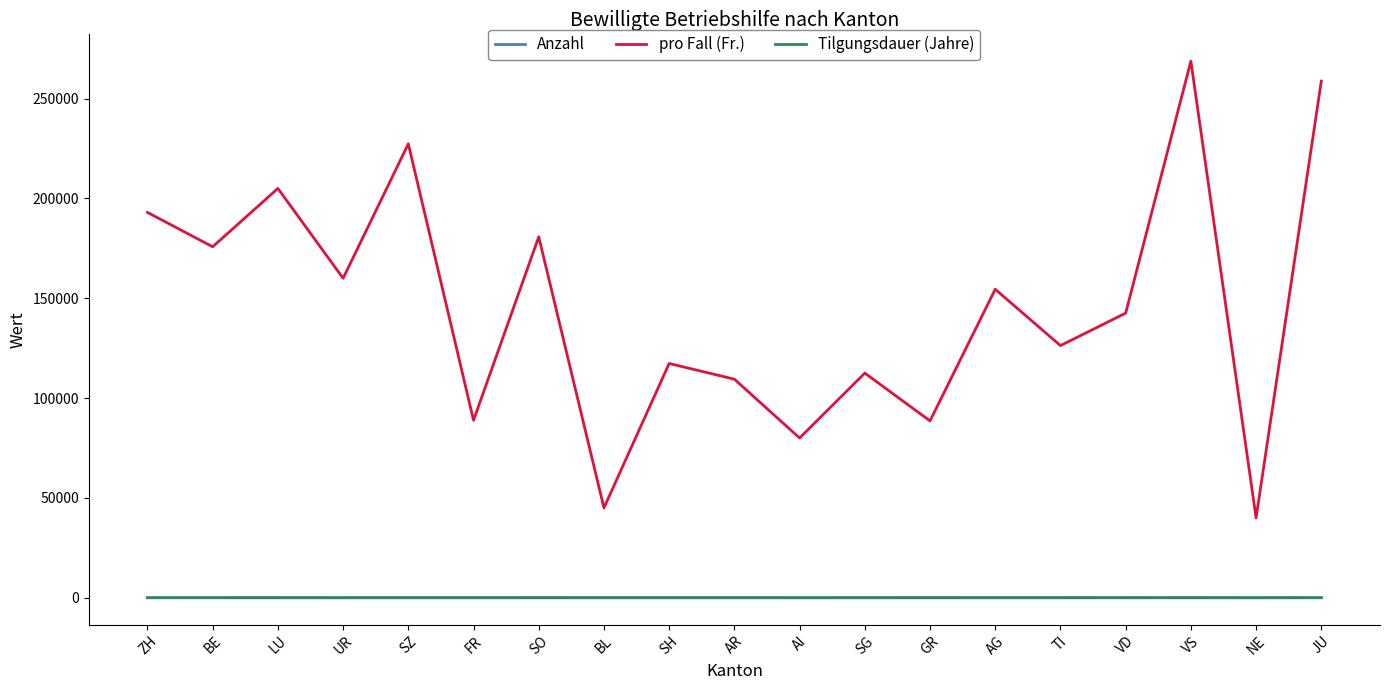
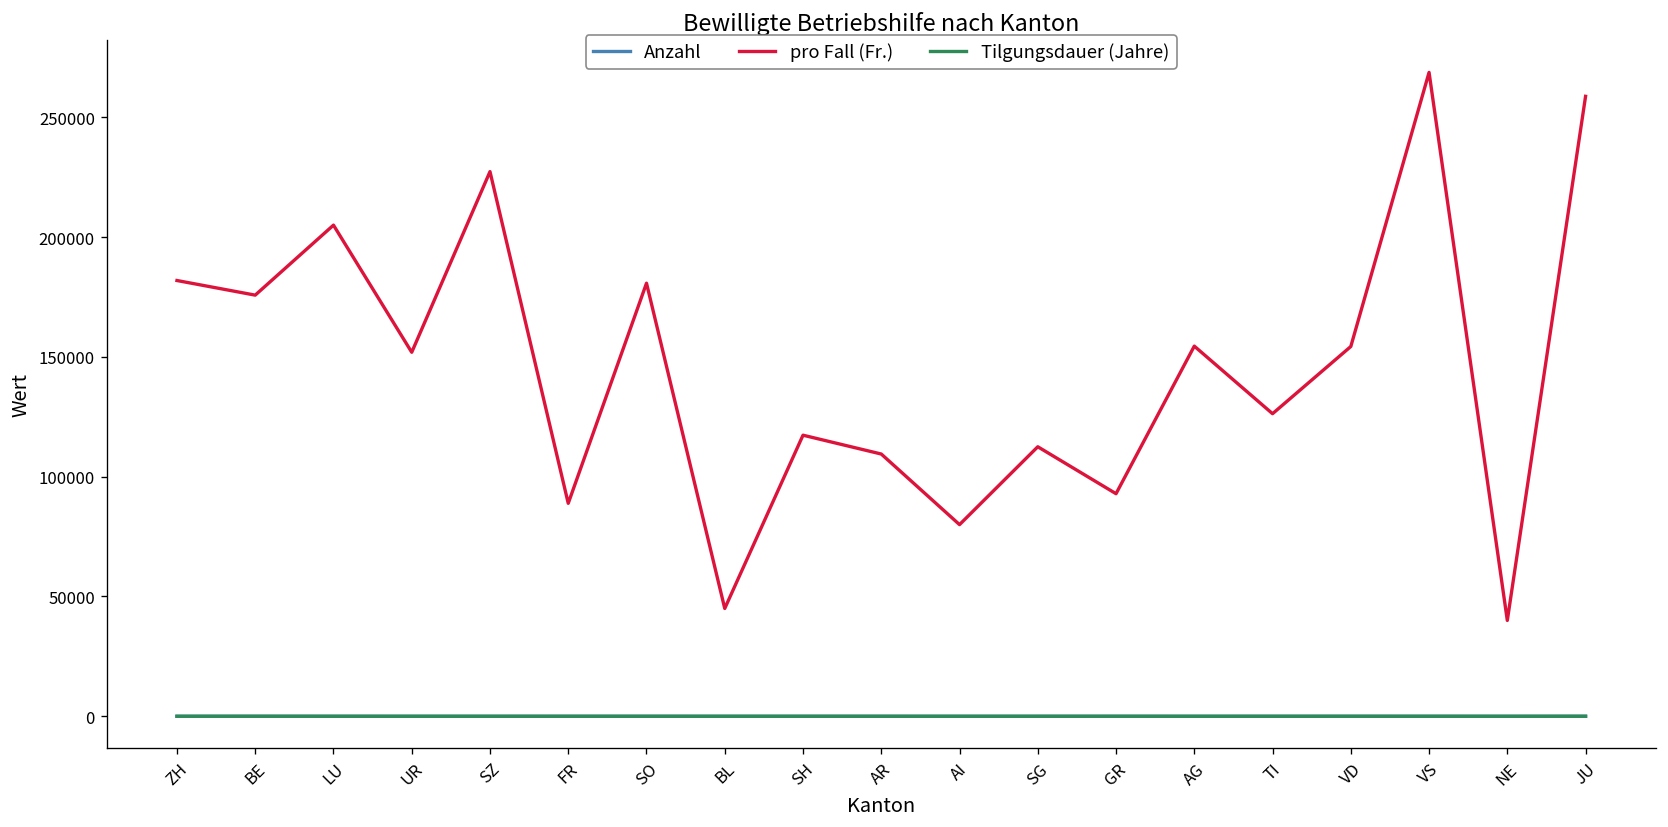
pro Fall (Fr.), ZH: 193000 -> 182000
pro Fall (Fr.), UR: 160000 -> 152000
pro Fall (Fr.), GR: 89000 -> 93000
pro Fall (Fr.), VD: 143000 -> 154000
